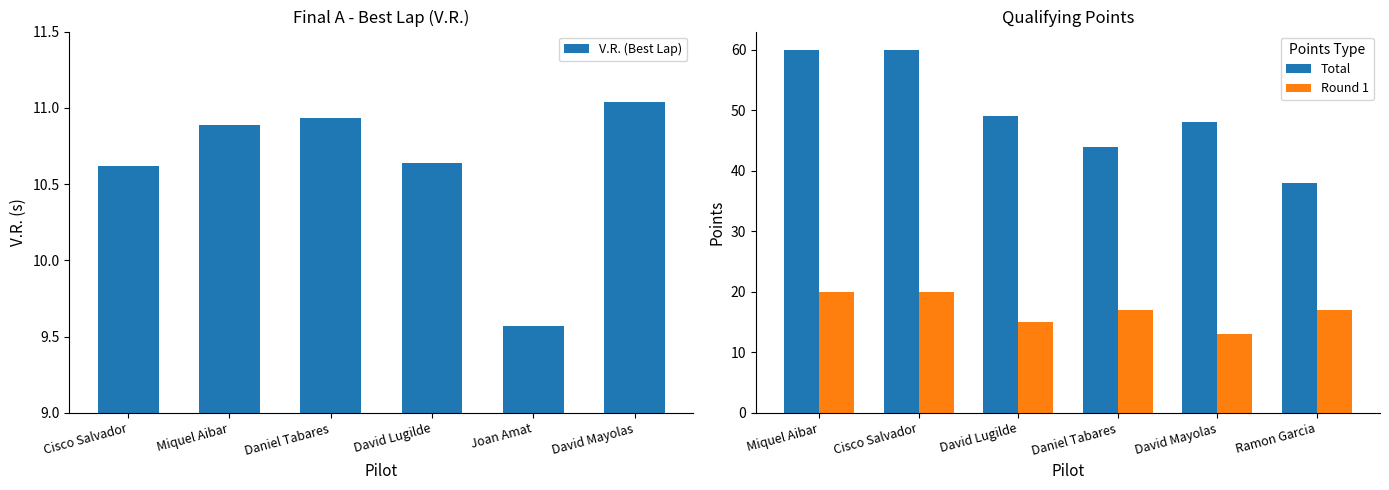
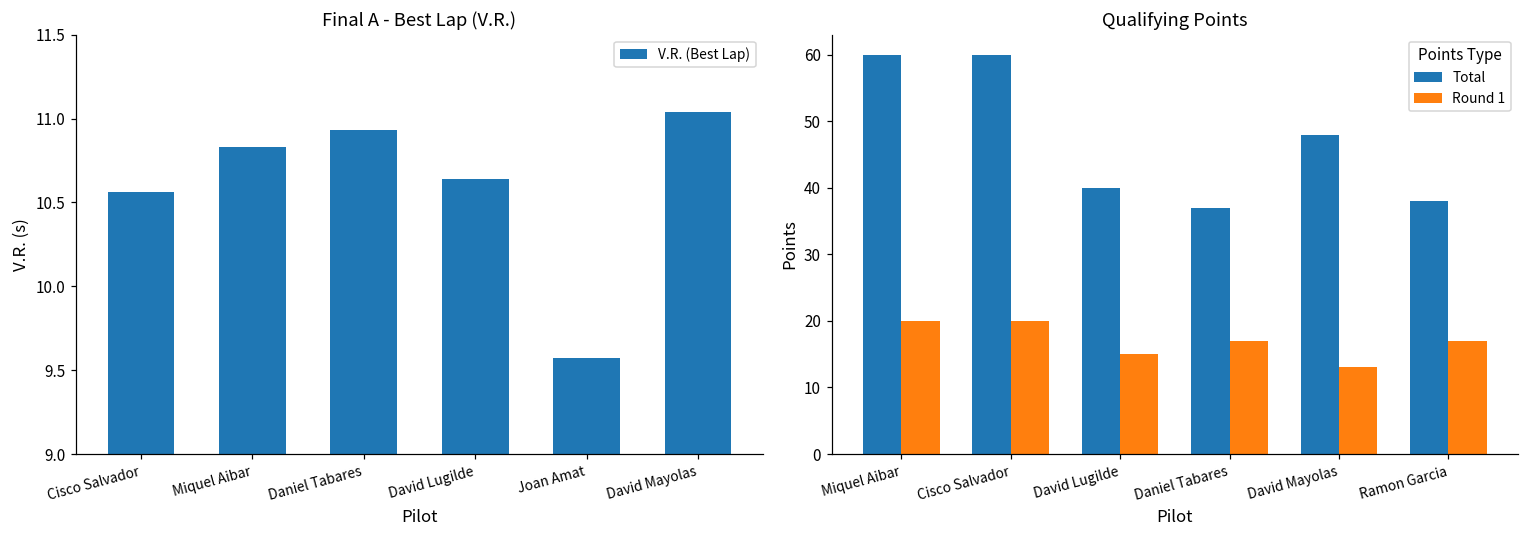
Final A - Best Lap (V.R.), Cisco Salvador: 10.62 -> 10.56
Final A - Best Lap (V.R.), Miquel Aibar: 10.89 -> 10.83
Qualifying Points, Total, David Lugilde: 49 -> 40
Qualifying Points, Total, Daniel Tabares: 44 -> 37
